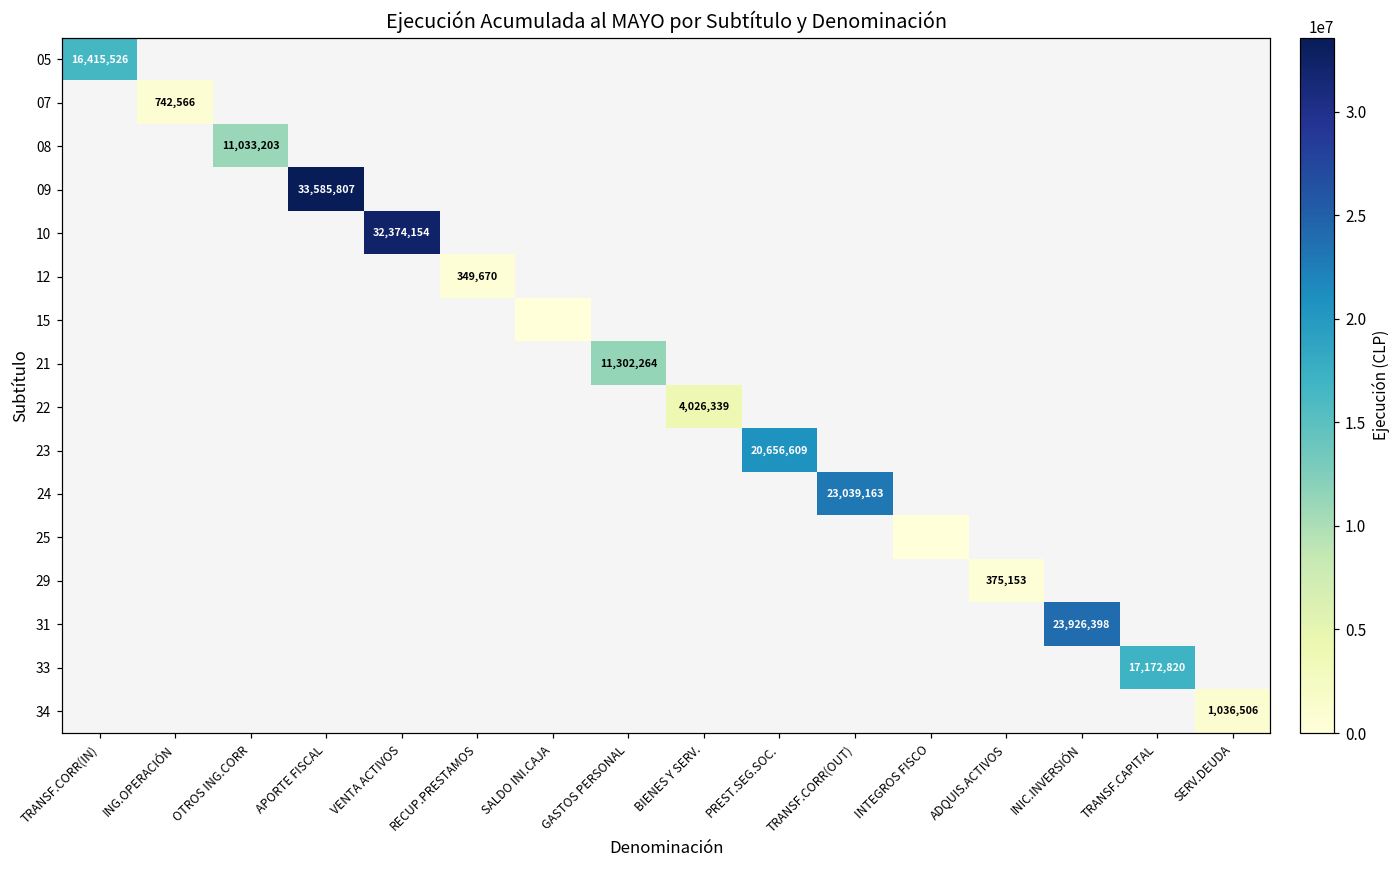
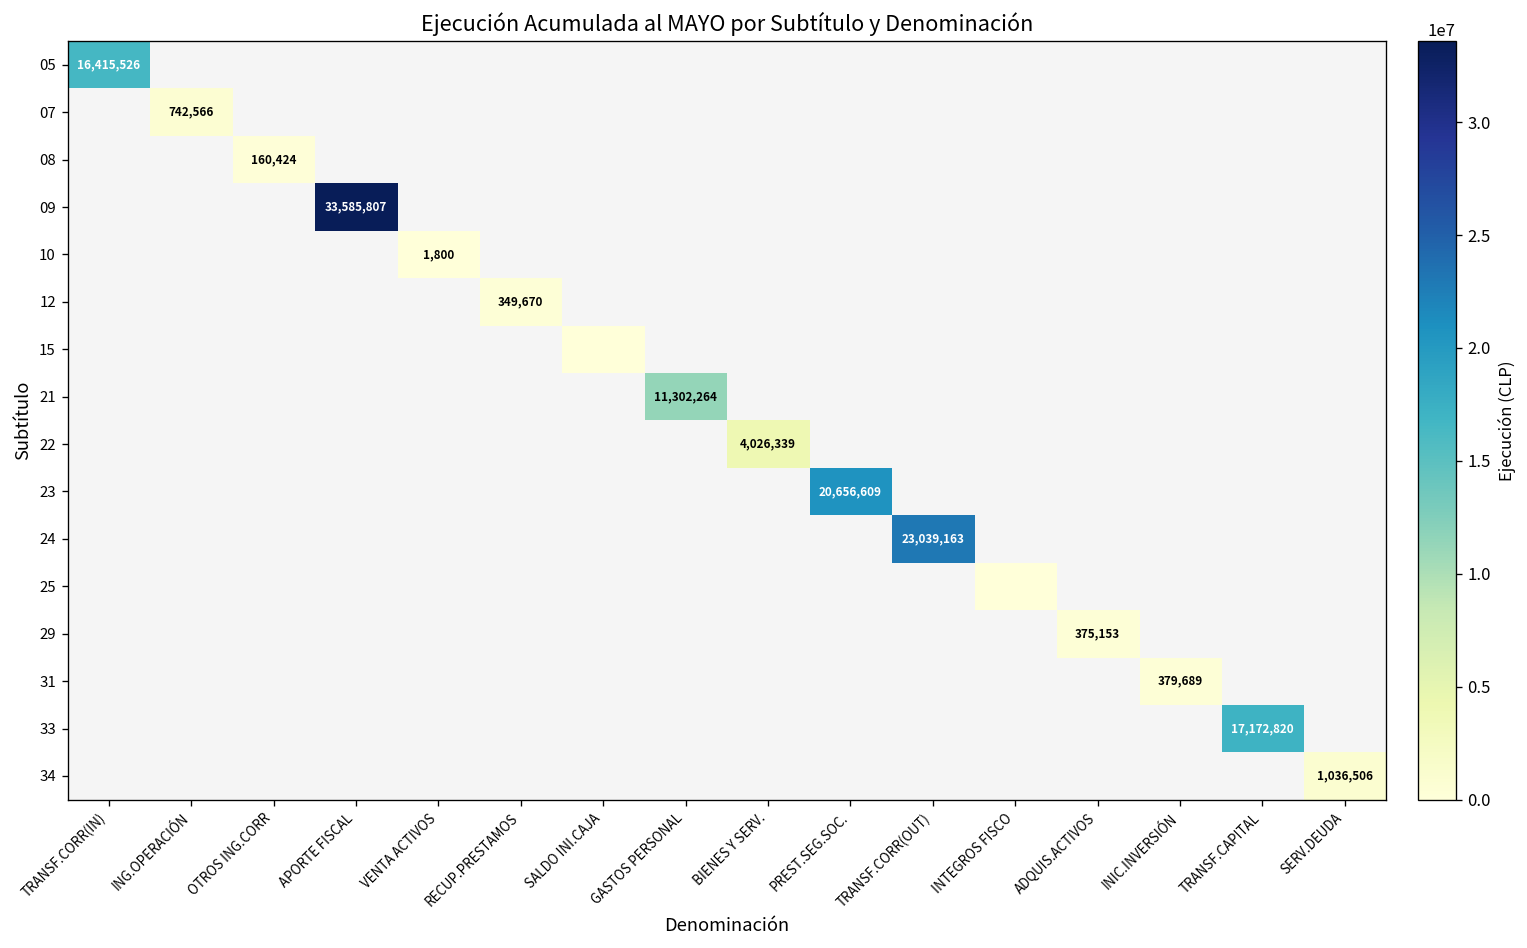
08, OTROS ING.CORR: 11,033,203 -> 160,424
10, VENTA ACTIVOS: 32,374,154 -> 1,800
31, INIC.INVERSIÓN: 23,926,398 -> 379,689
